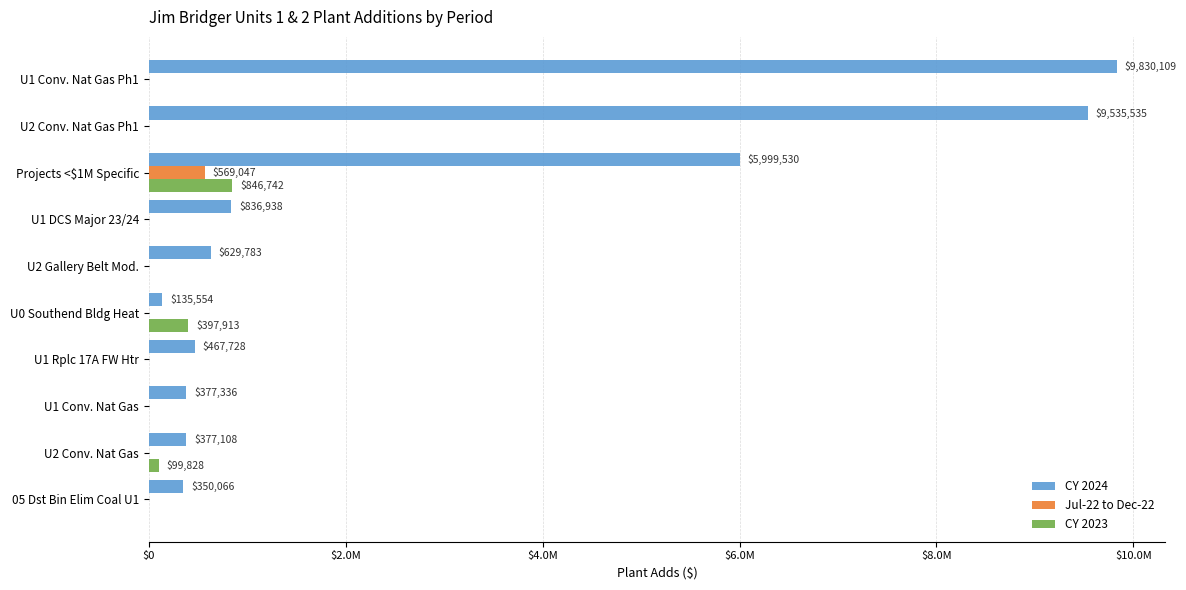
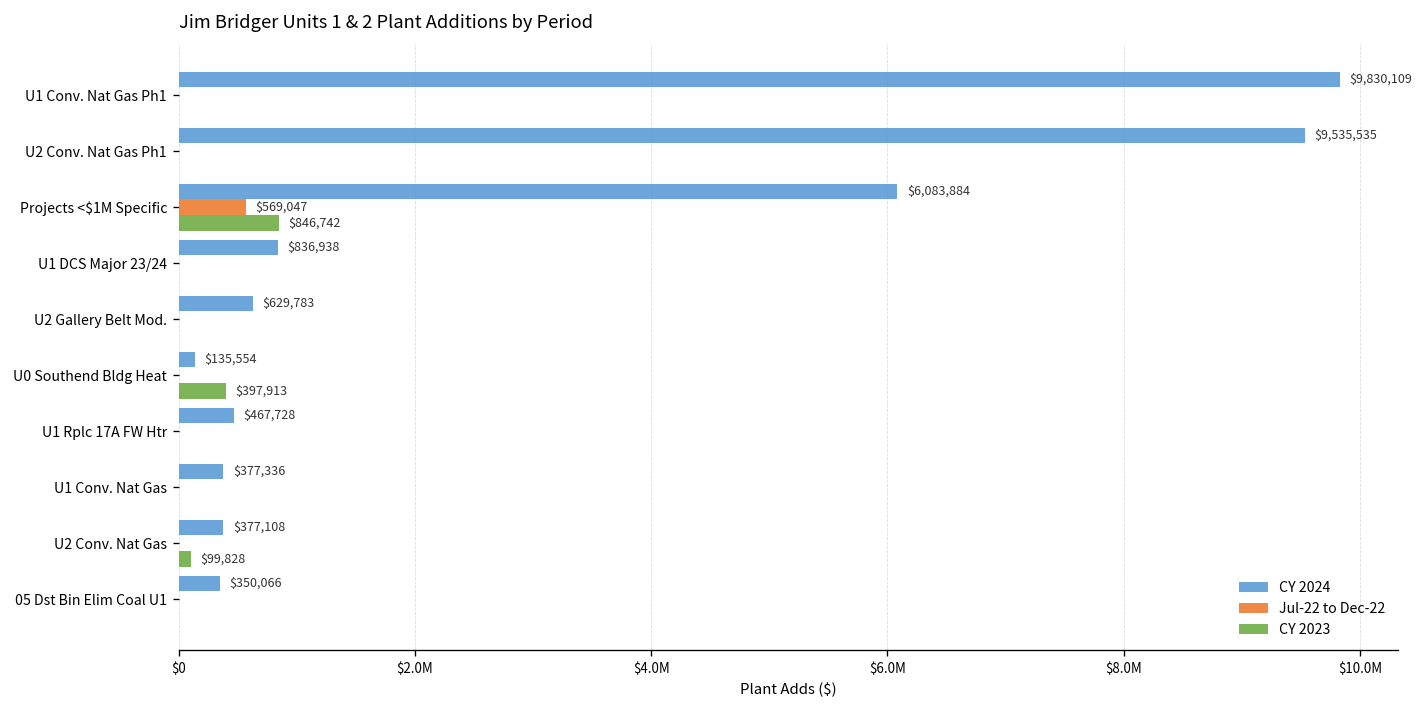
CY 2024, Projects <$1M Specific: $5,999,530 -> $6,083,884
